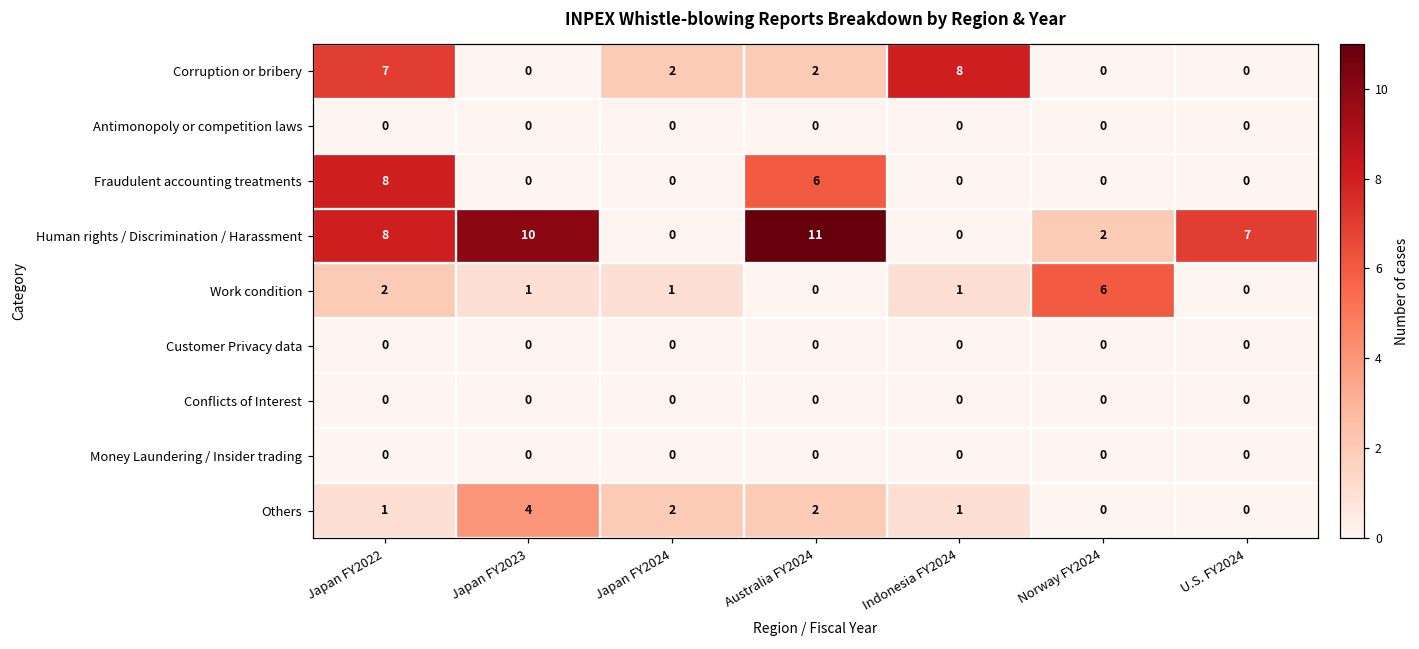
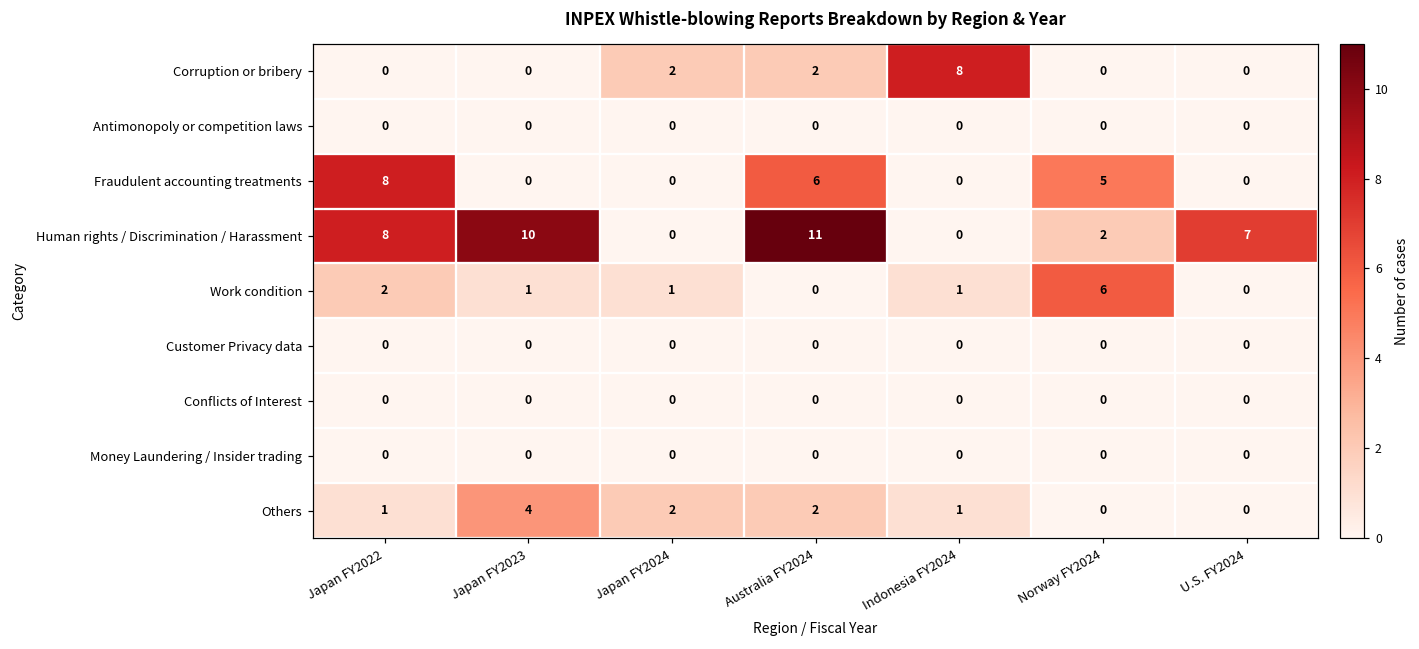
Corruption or bribery, Japan FY2022: 7 -> 0
Fraudulent accounting treatments, Norway FY2024: 0 -> 5
